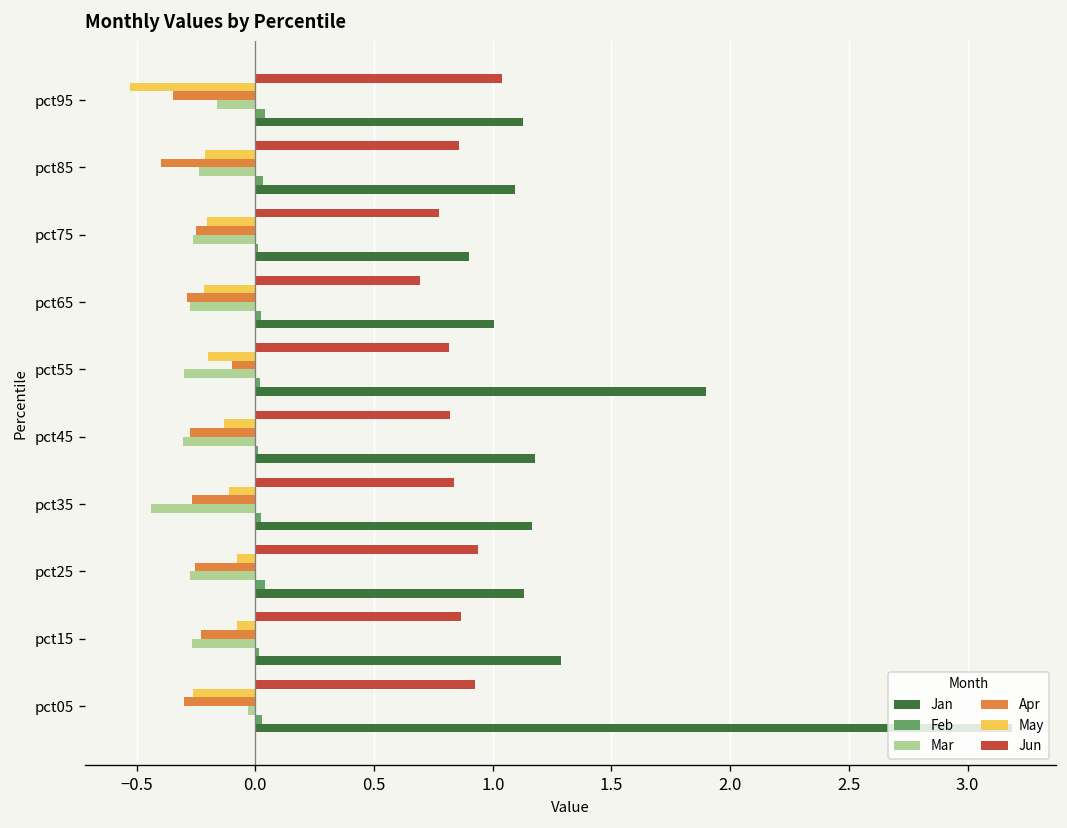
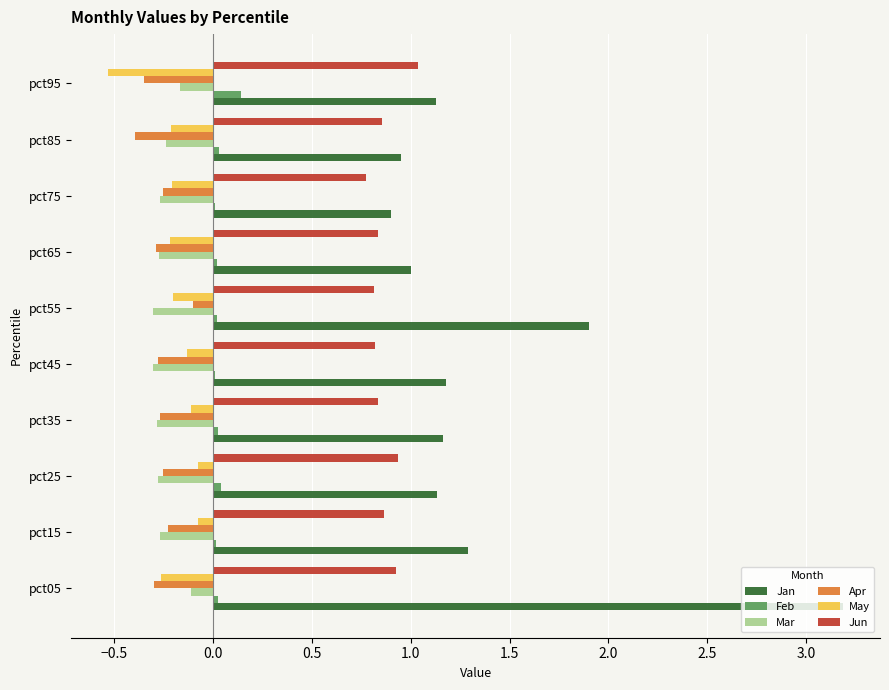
Feb, pct95: 0.04 -> 0.14
Jan, pct85: 1.09 -> 0.95
Jun, pct65: 0.69 -> 0.83
Mar, pct35: -0.44 -> -0.28
Mar, pct05: -0.03 -> -0.11
